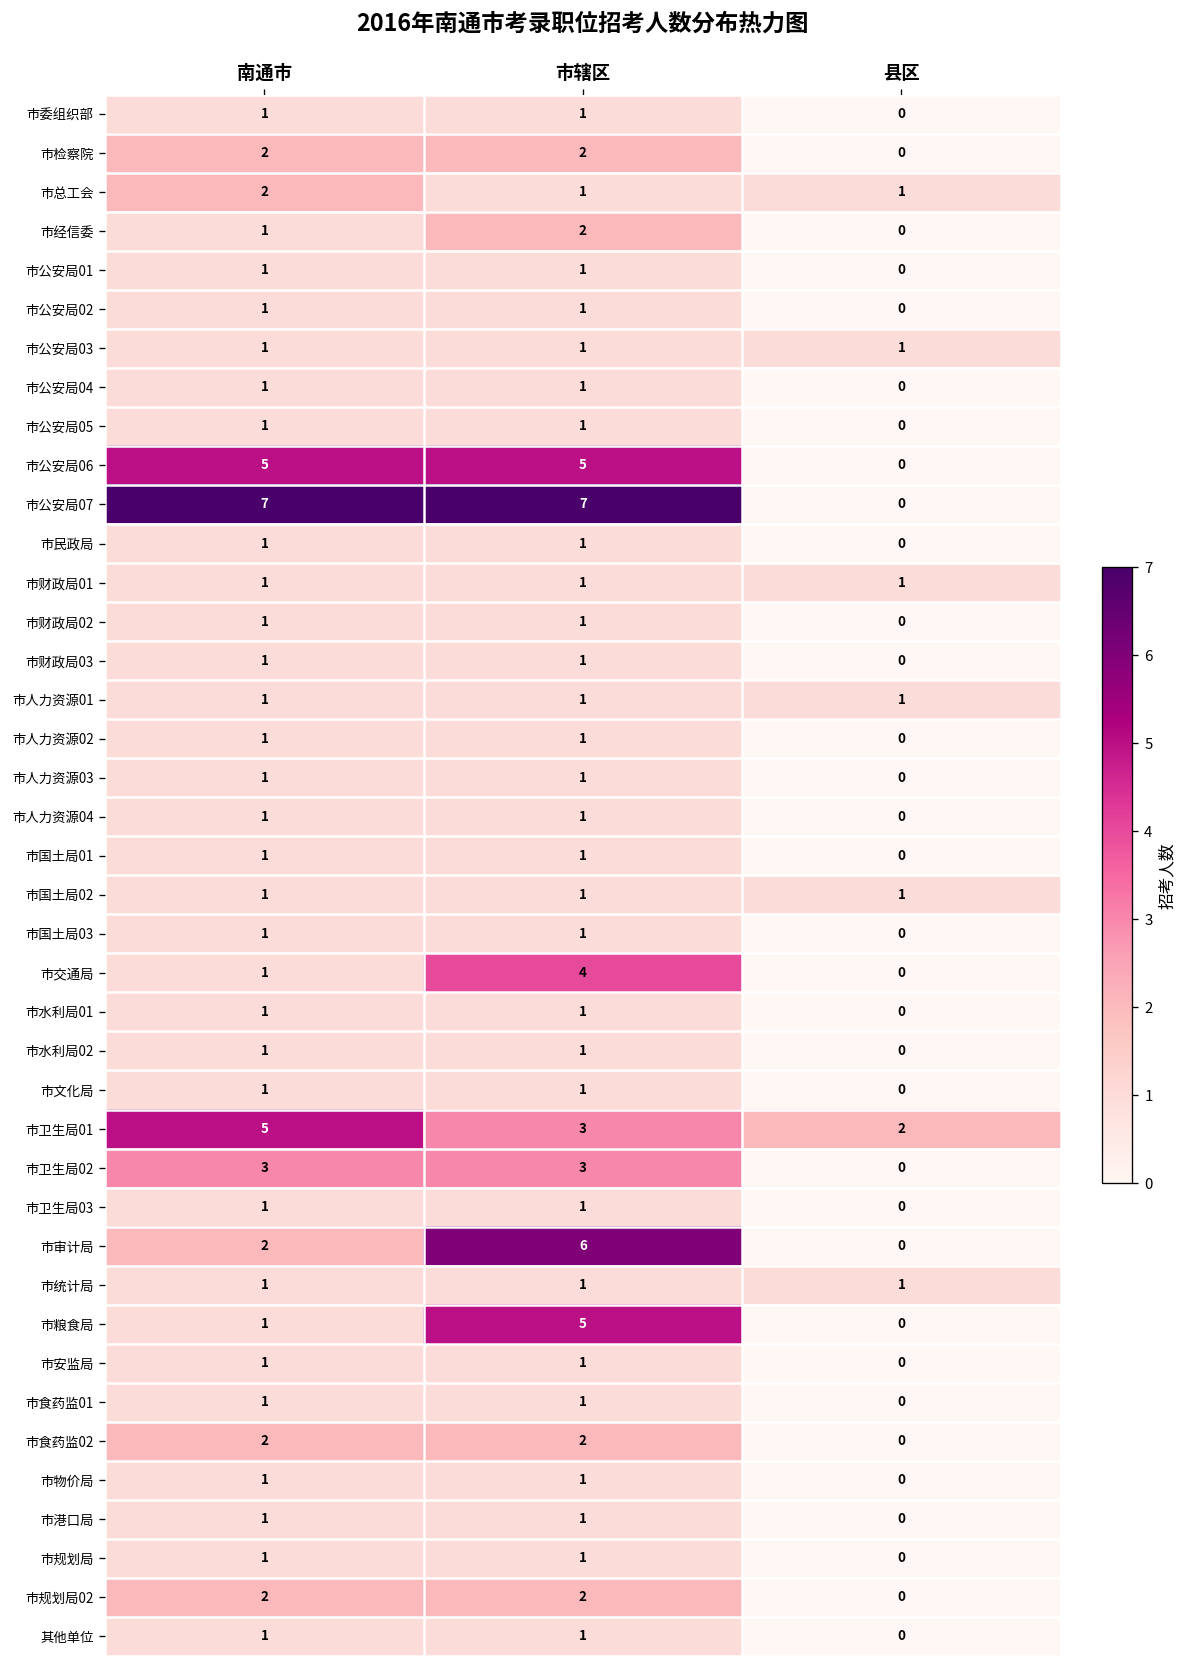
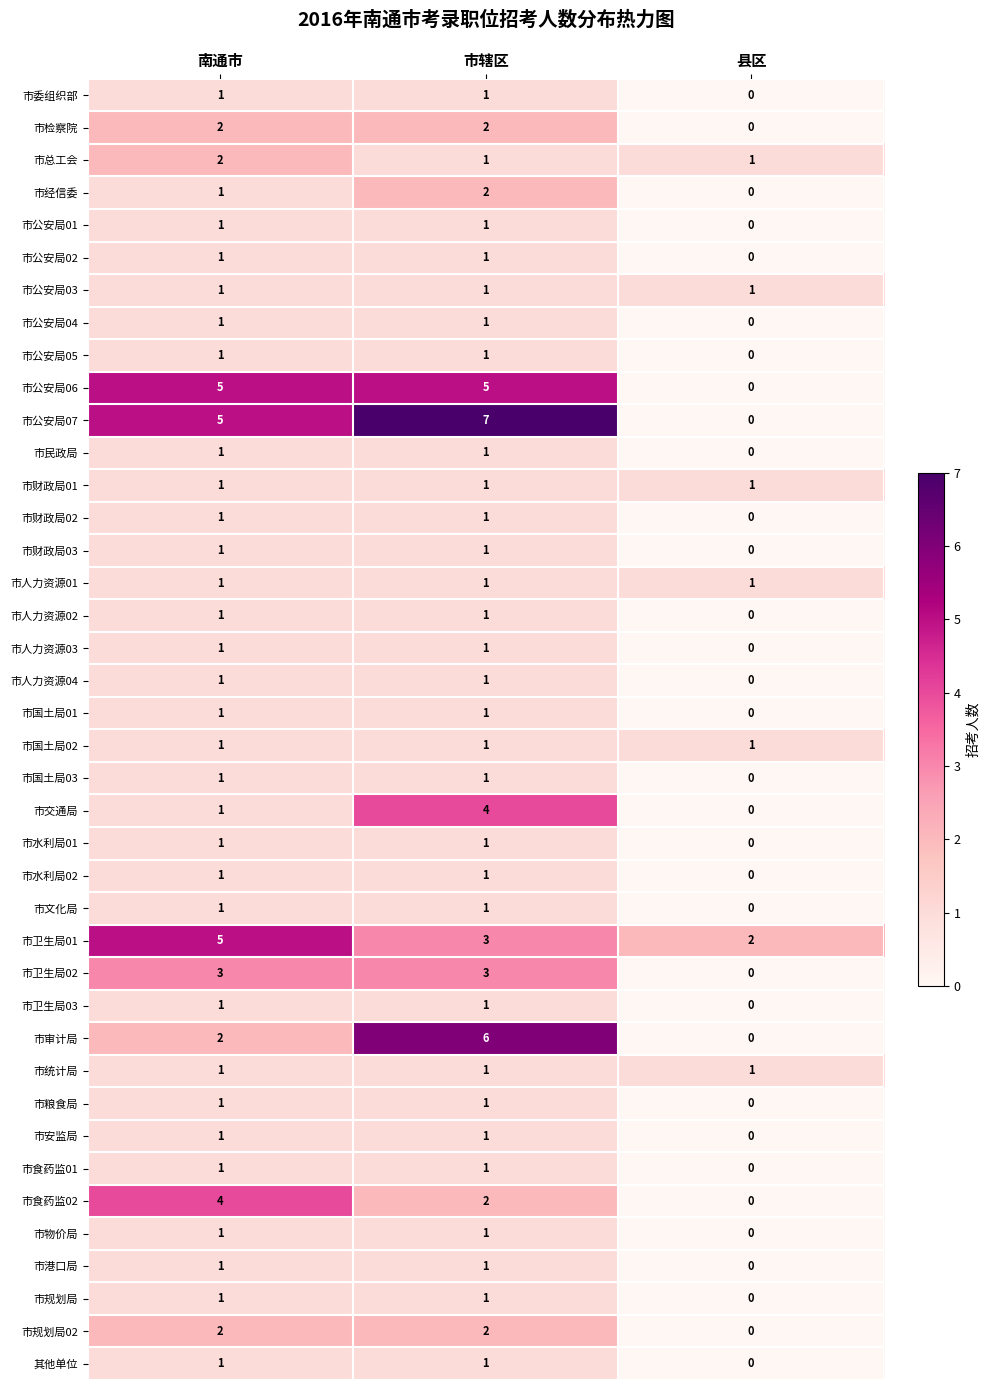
市公安局07, 南通市: 7 -> 5
市粮食局, 市辖区: 5 -> 1
市食药监02, 南通市: 2 -> 4
